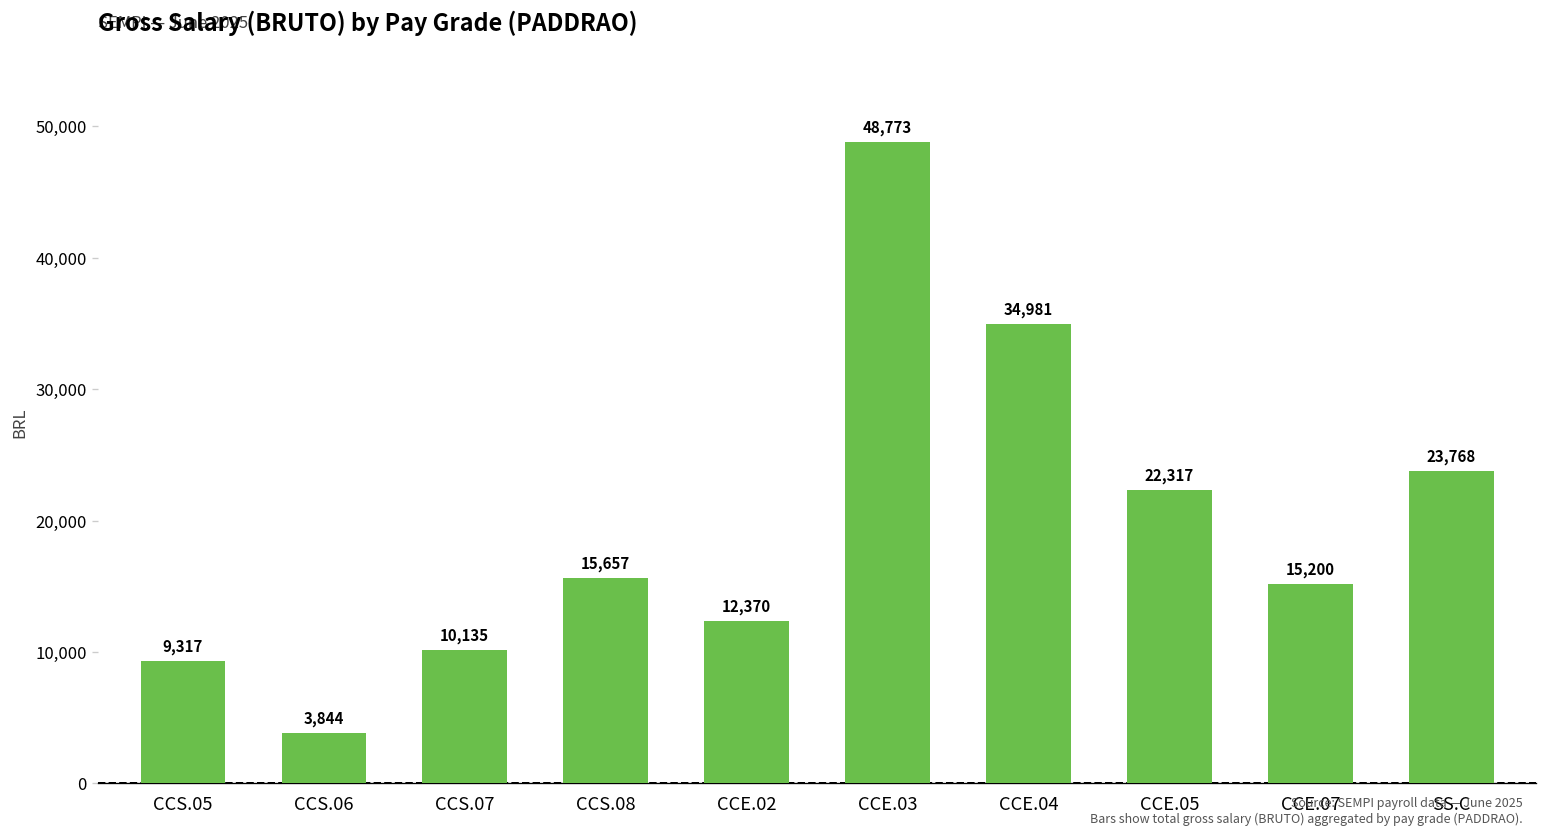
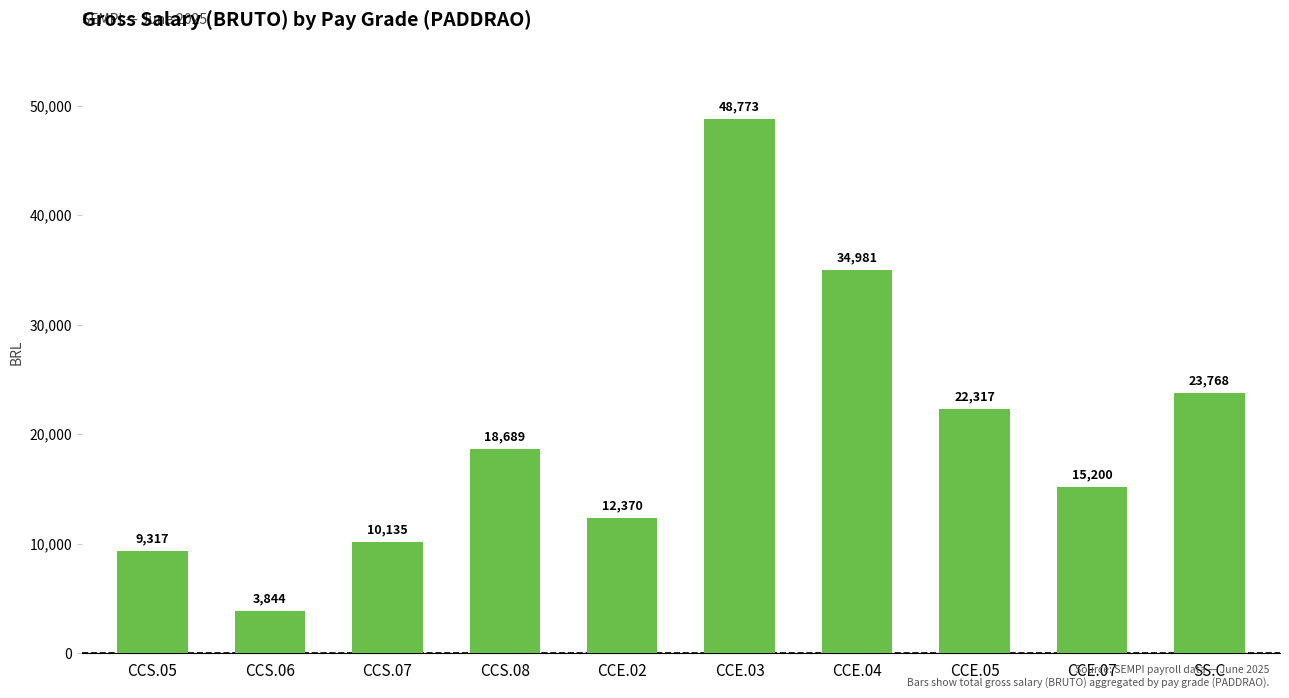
CCS.08: 15,657 -> 18,689
